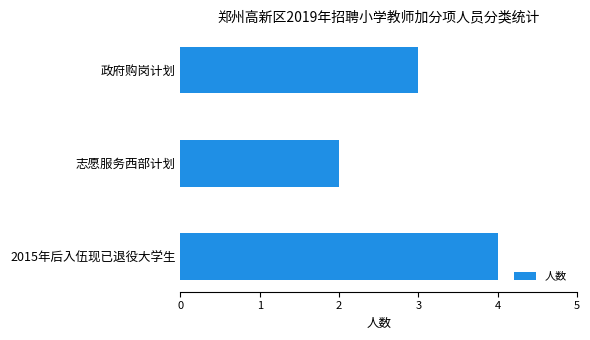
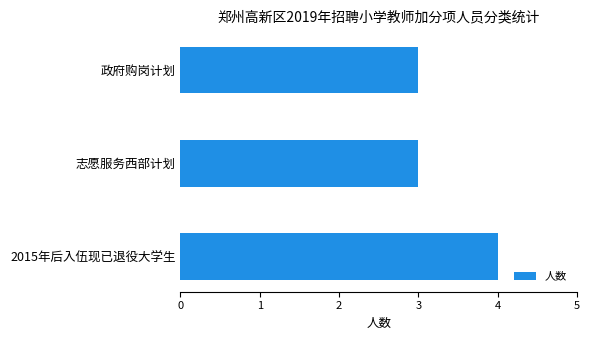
志愿服务西部计划: 2 -> 3
